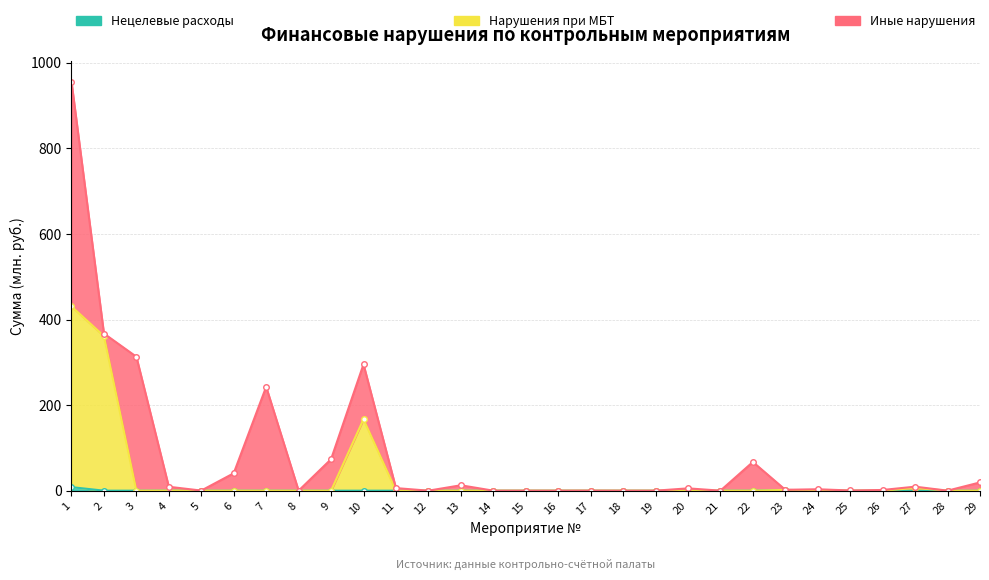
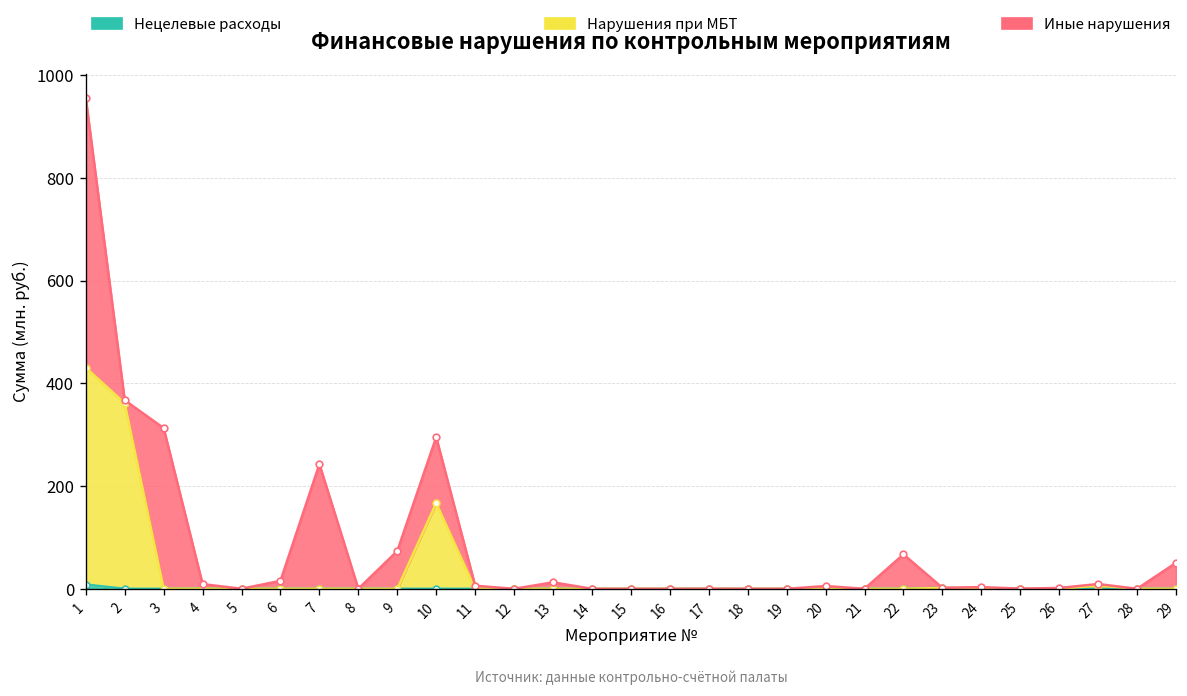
Иные нарушения, 6: 40 -> 20
Иные нарушения, 29: 20 -> 50
